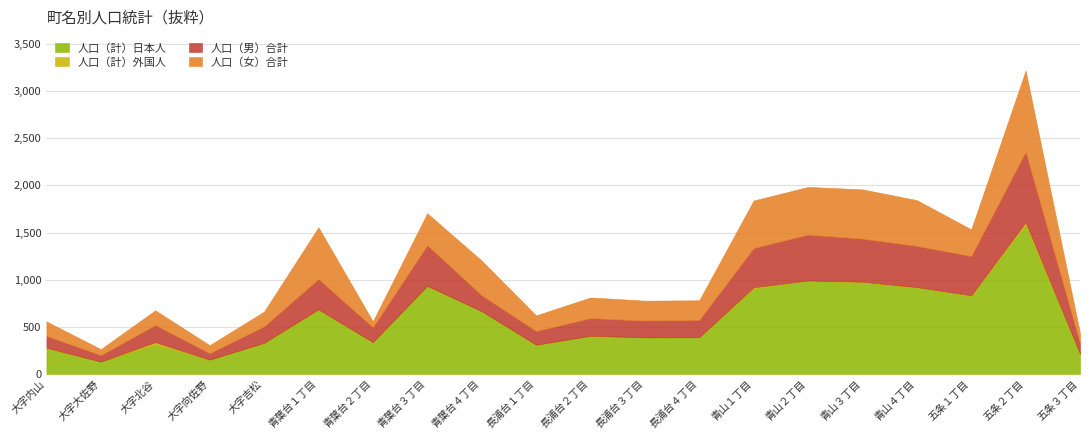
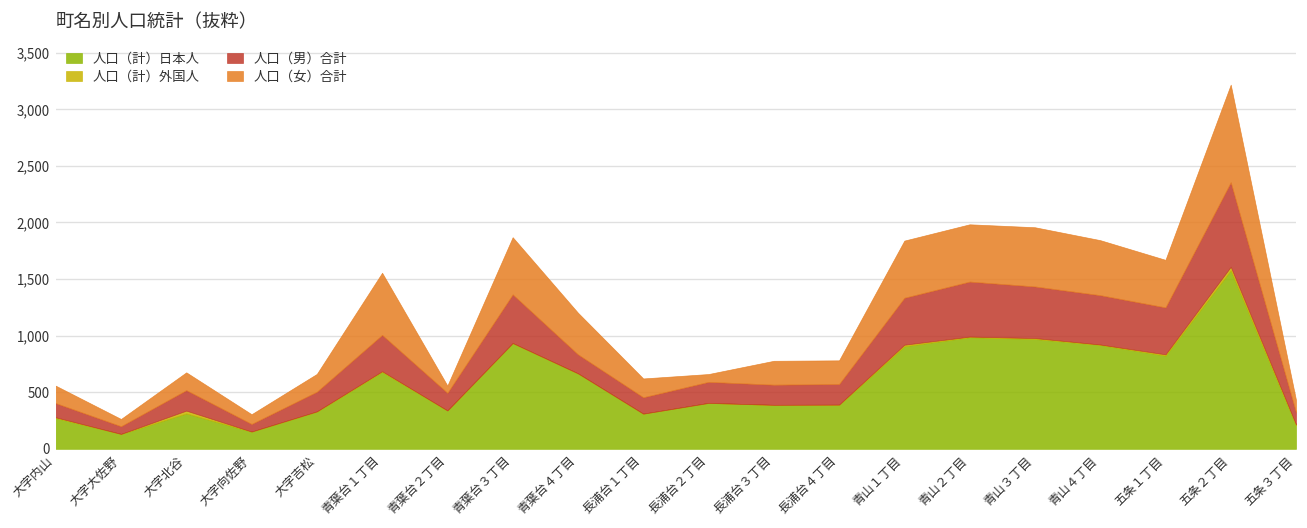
人口（女）合計, 青葉台３丁目: 300 -> 500
人口（女）合計, 長浦台２丁目: 200 -> 100
人口（女）合計, 五条１丁目: 300 -> 400
